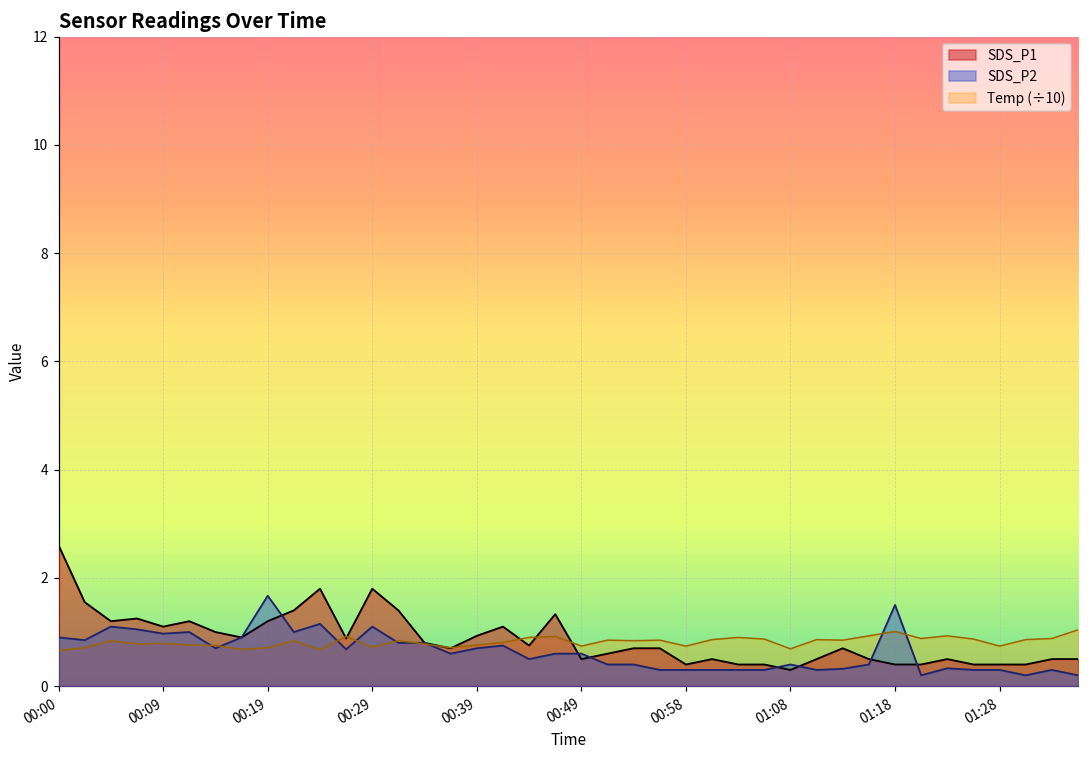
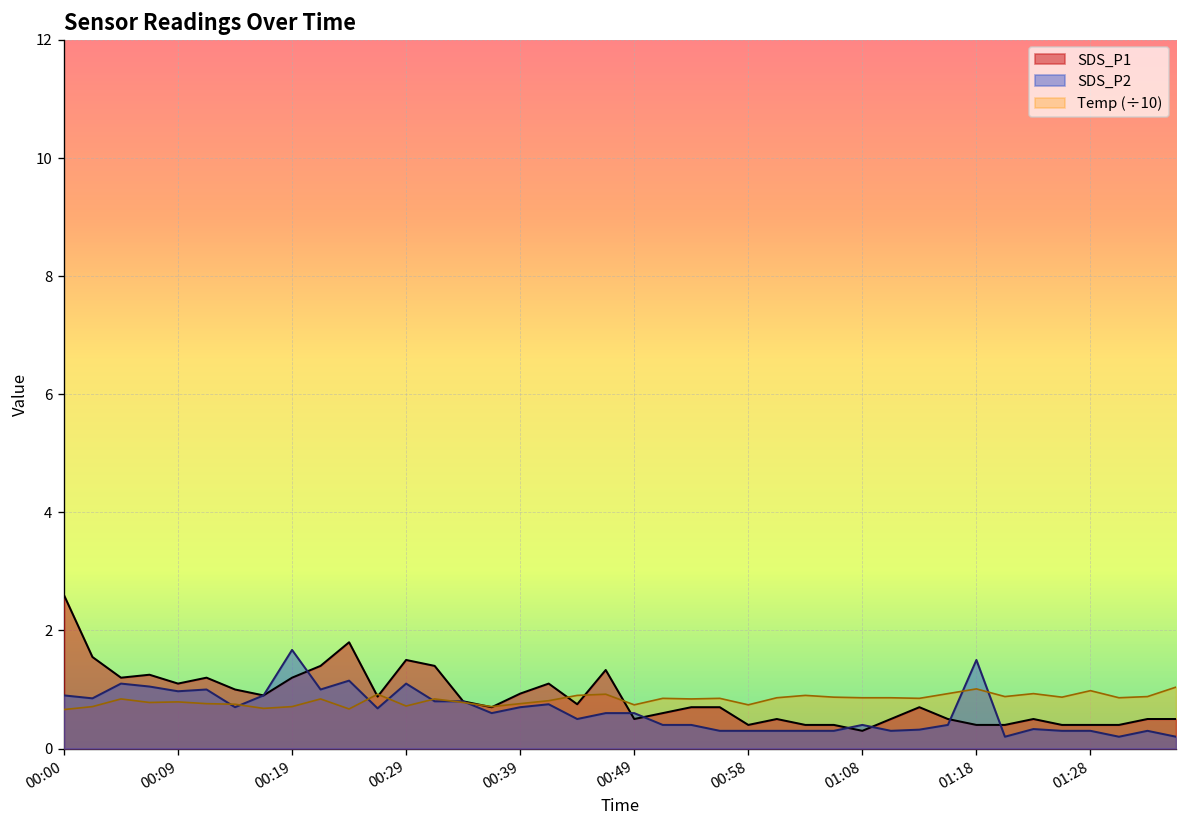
SDS_P1, 00:29: 1.8 -> 1.5
Temp (÷10), 01:08: 0.7 -> 0.9
Temp (÷10), 01:28: 0.7 -> 1.0
